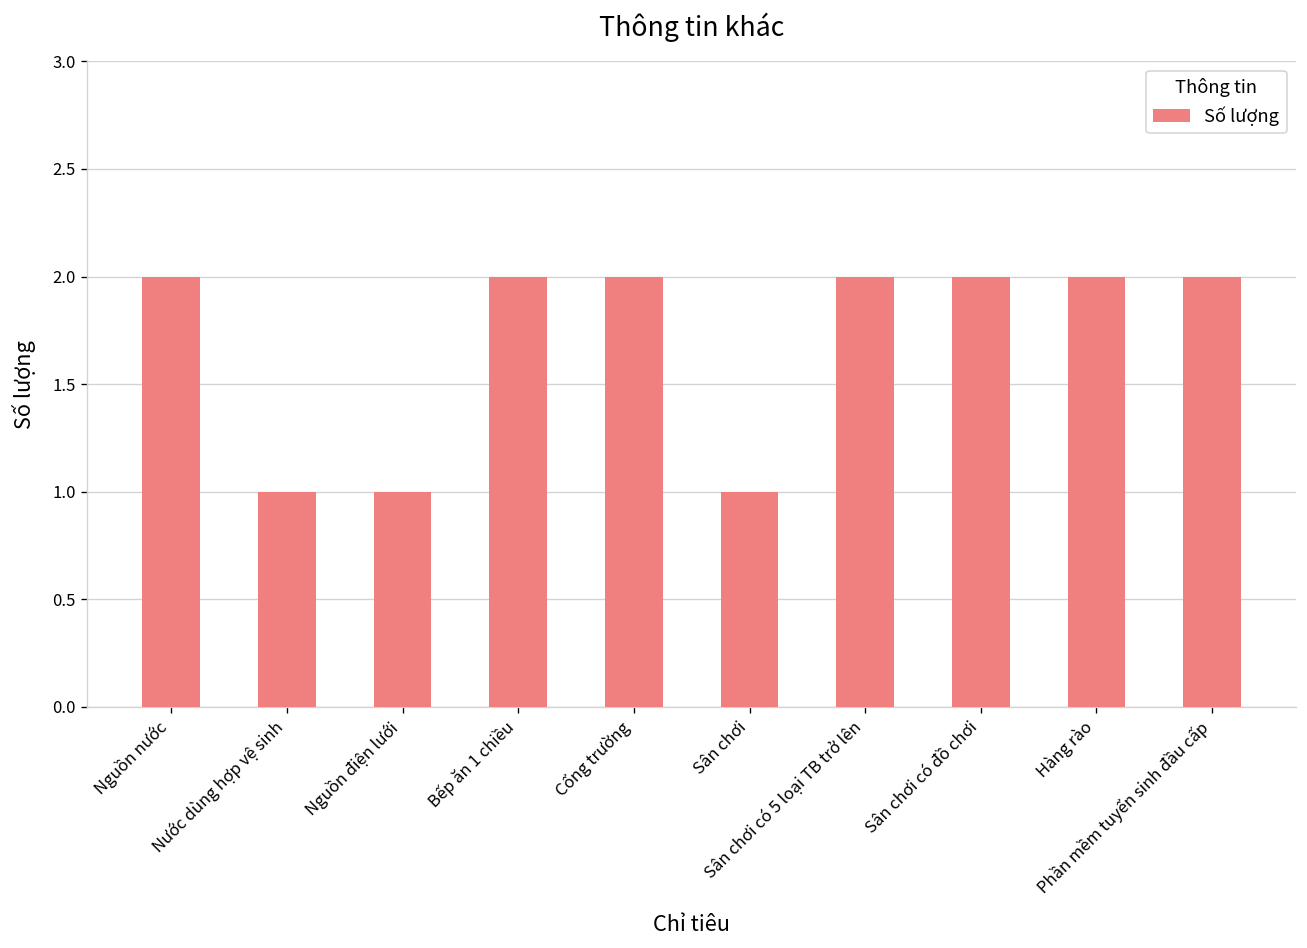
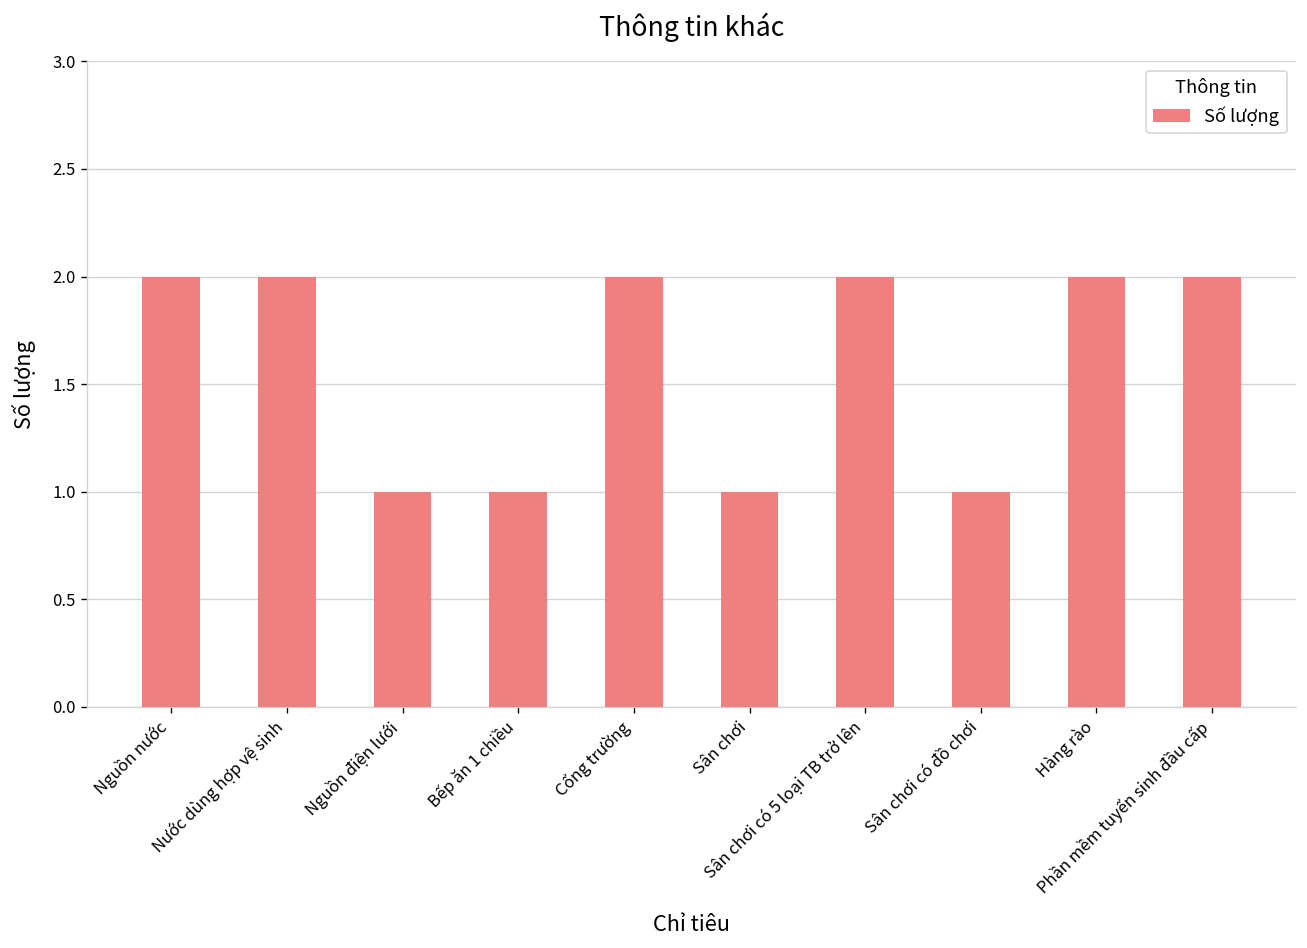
Nước dùng hợp vệ sinh: 1 -> 2
Bếp ăn 1 chiều: 2 -> 1
Sân chơi có đồ chơi: 2 -> 1
